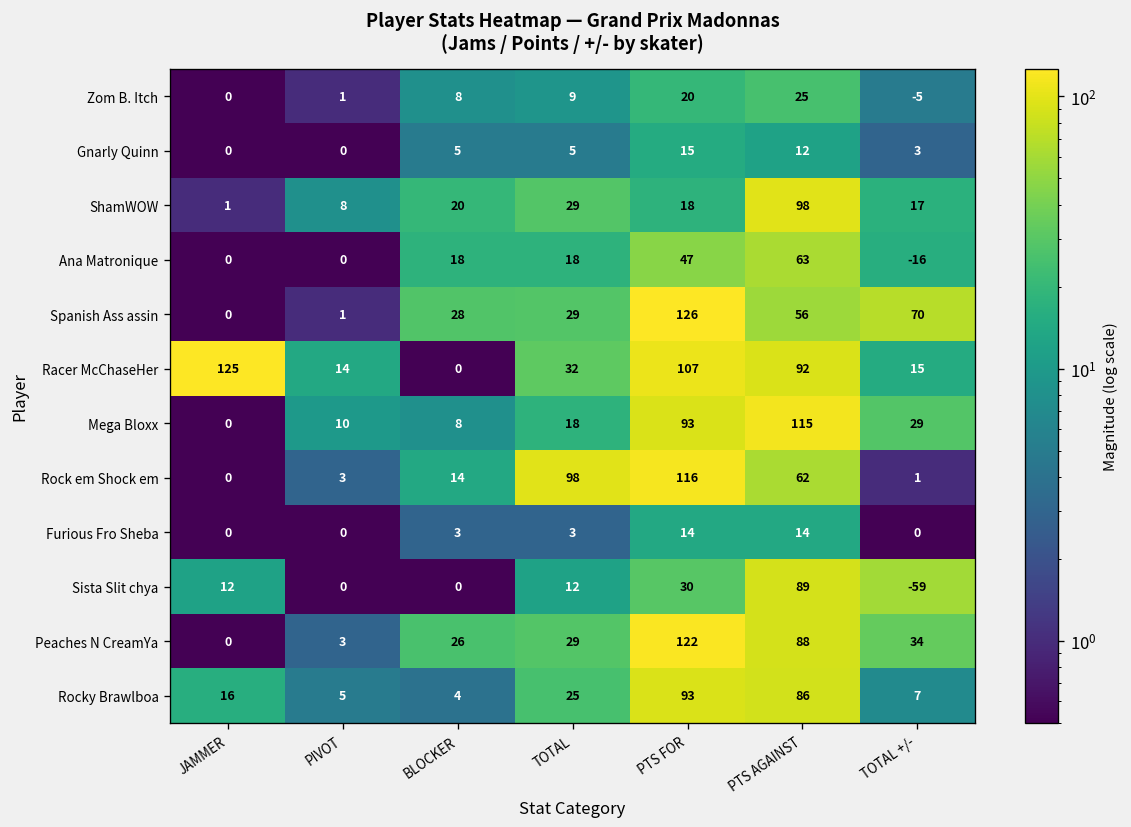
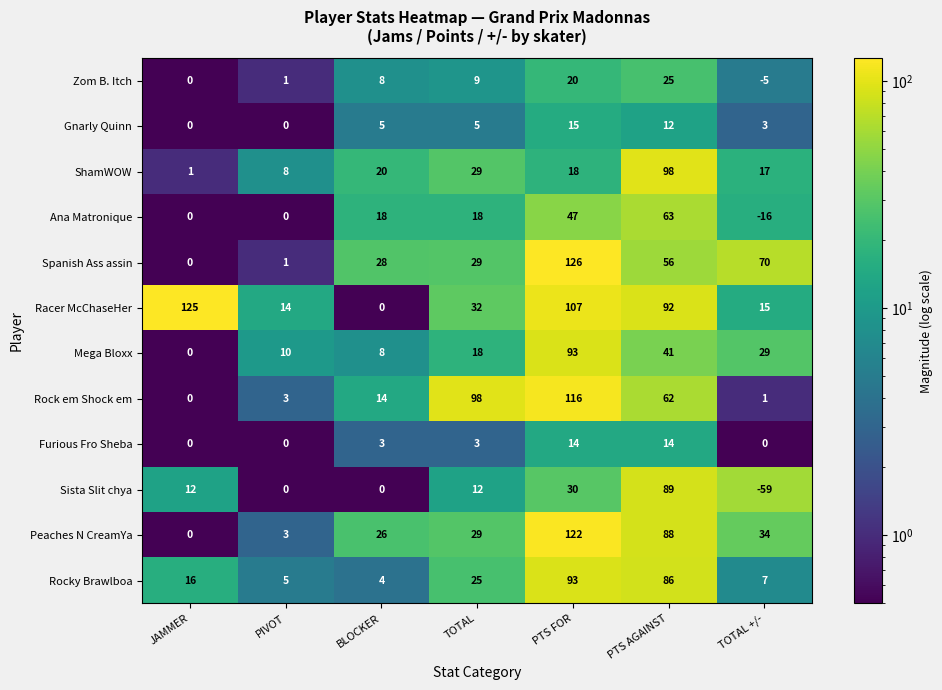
Mega Bloxx, PTS AGAINST: 115 -> 41
